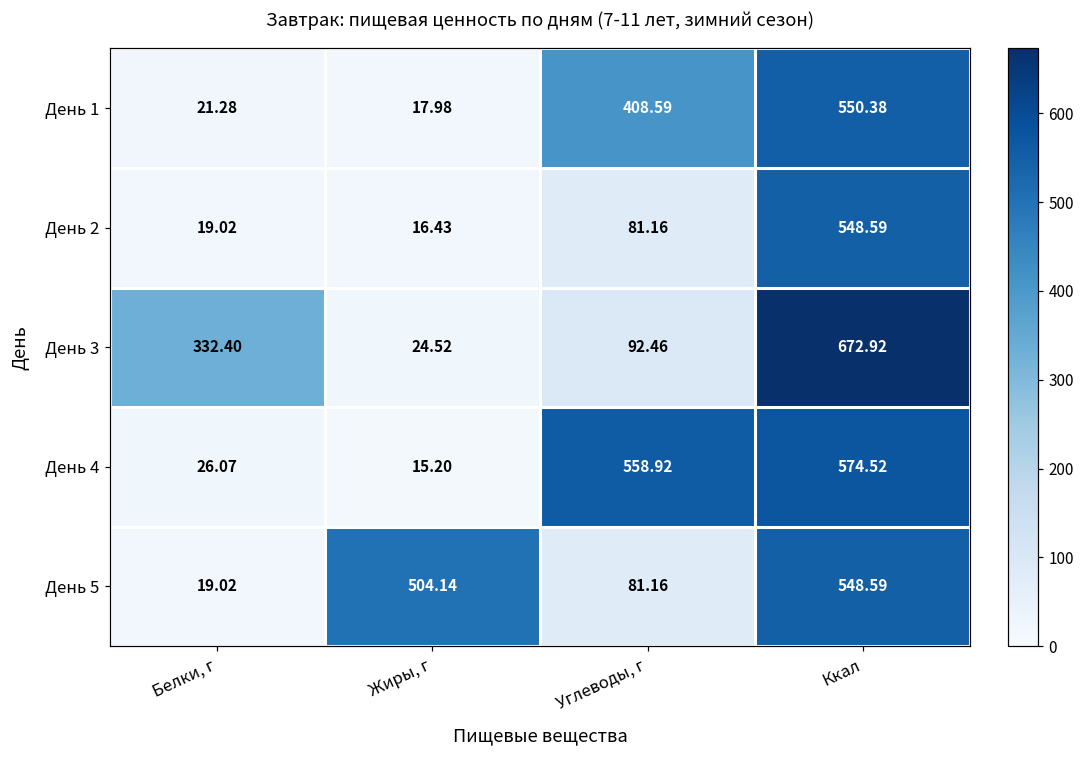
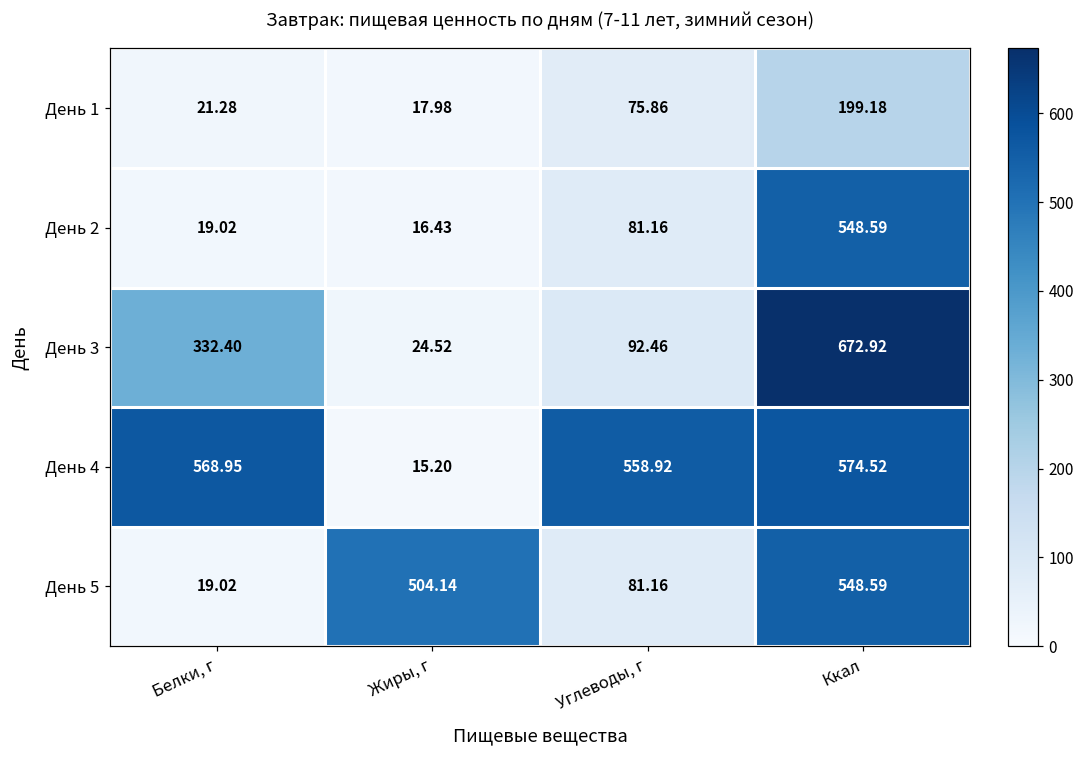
День 1, Углеводы, г: 408.59 -> 75.86
День 1, Ккал: 550.38 -> 199.18
День 4, Белки, г: 26.07 -> 568.95
